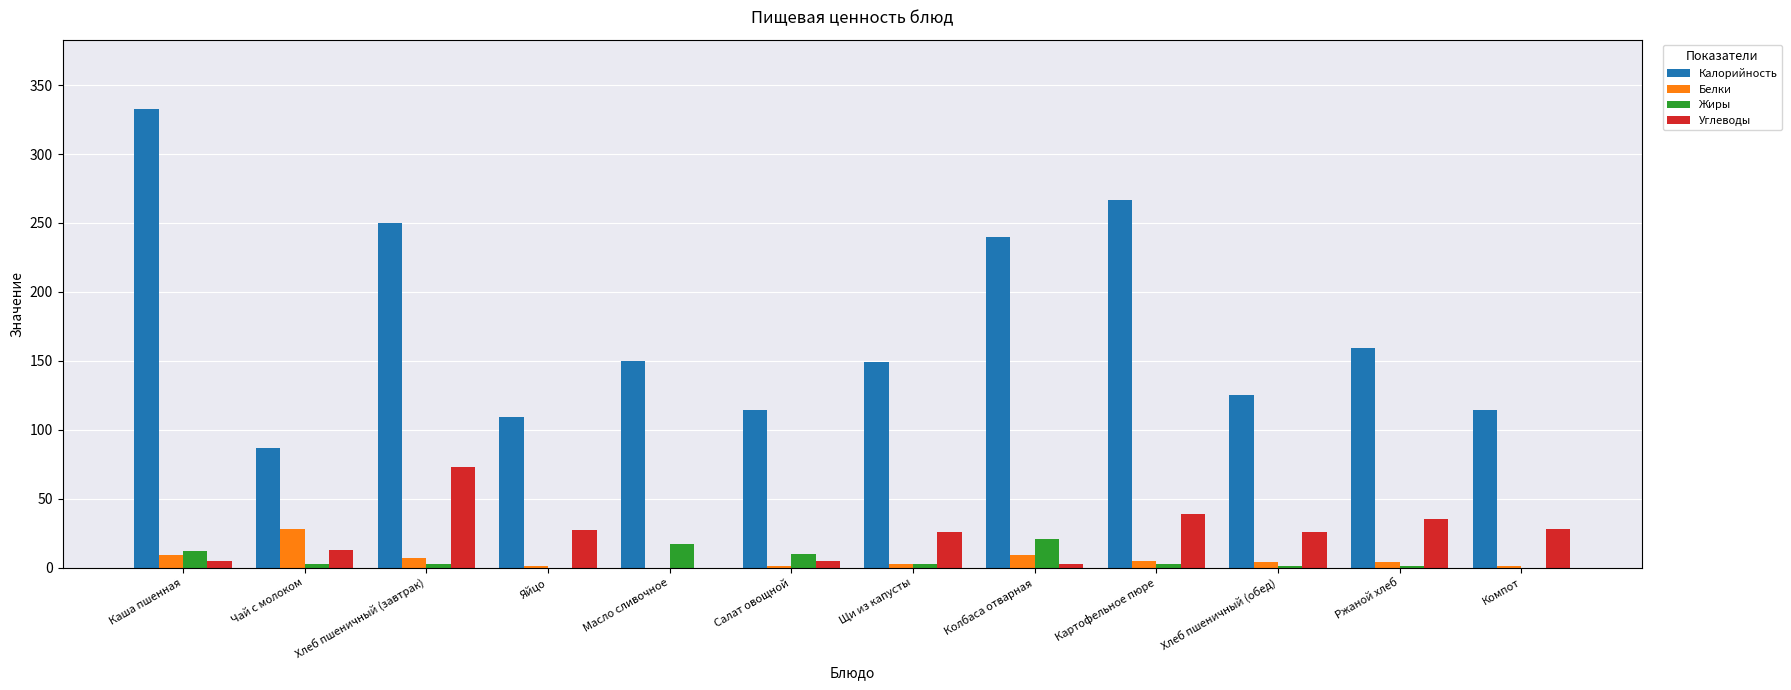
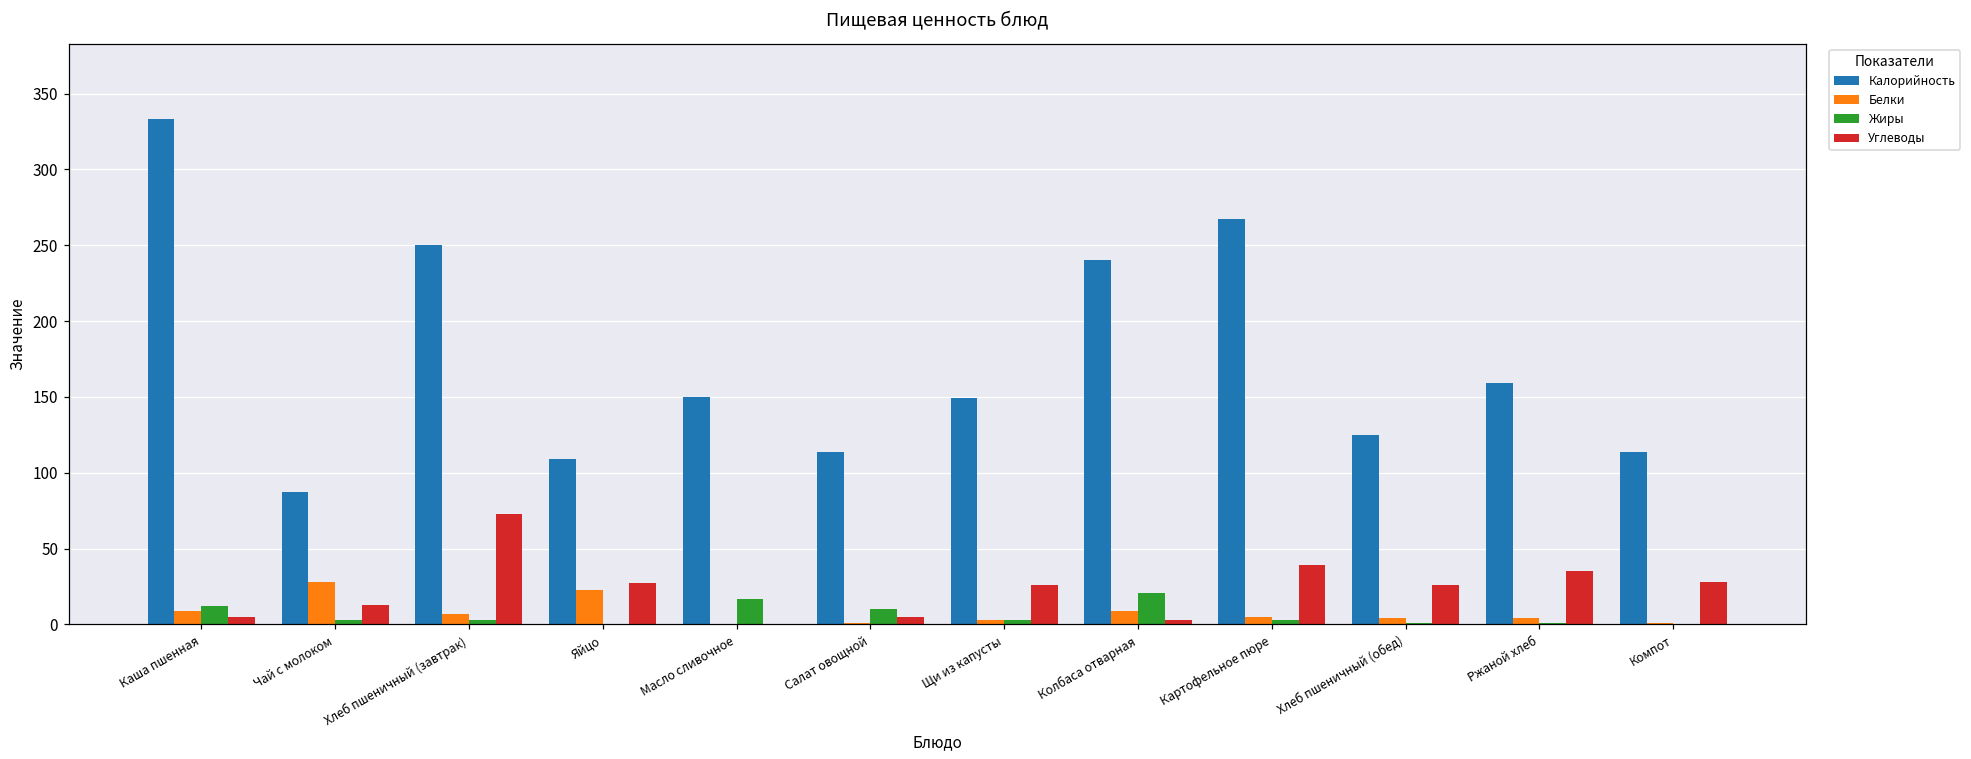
Белки, Яйцо: 1 -> 23
